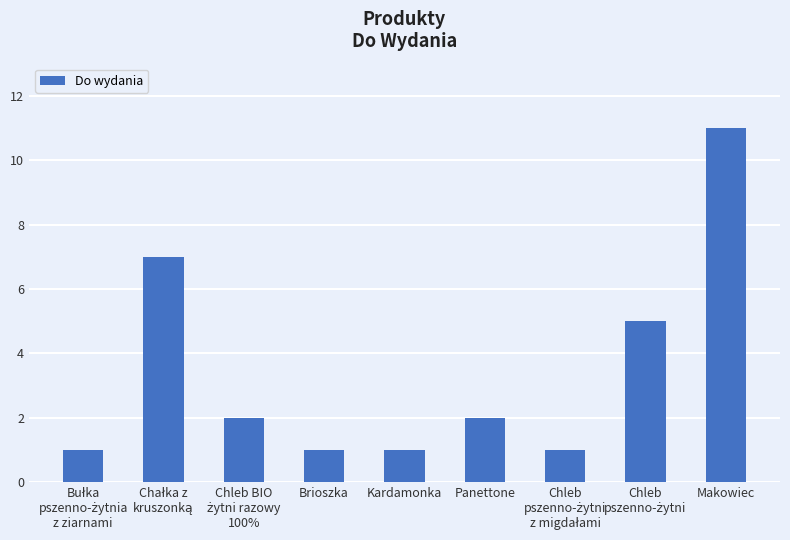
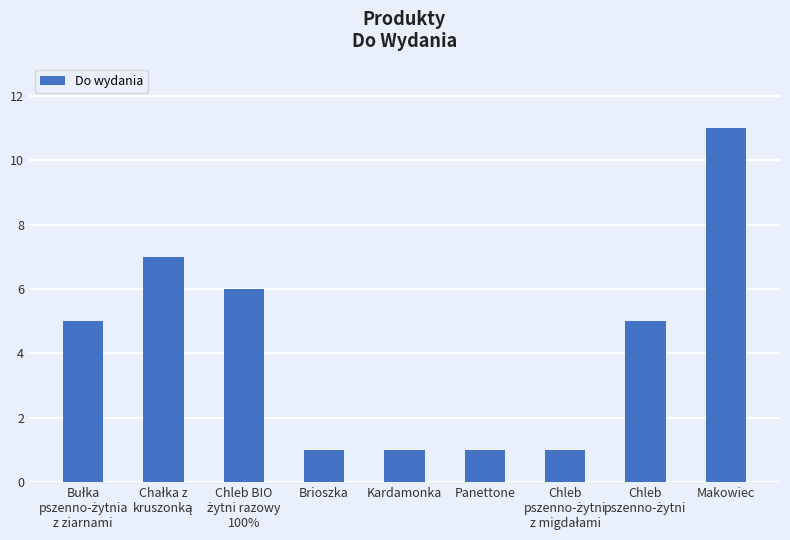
Bułka pszenno-żytnia z ziarnami: 1 -> 5
Chleb BIO żytni razowy 100%: 2 -> 6
Panettone: 2 -> 1
